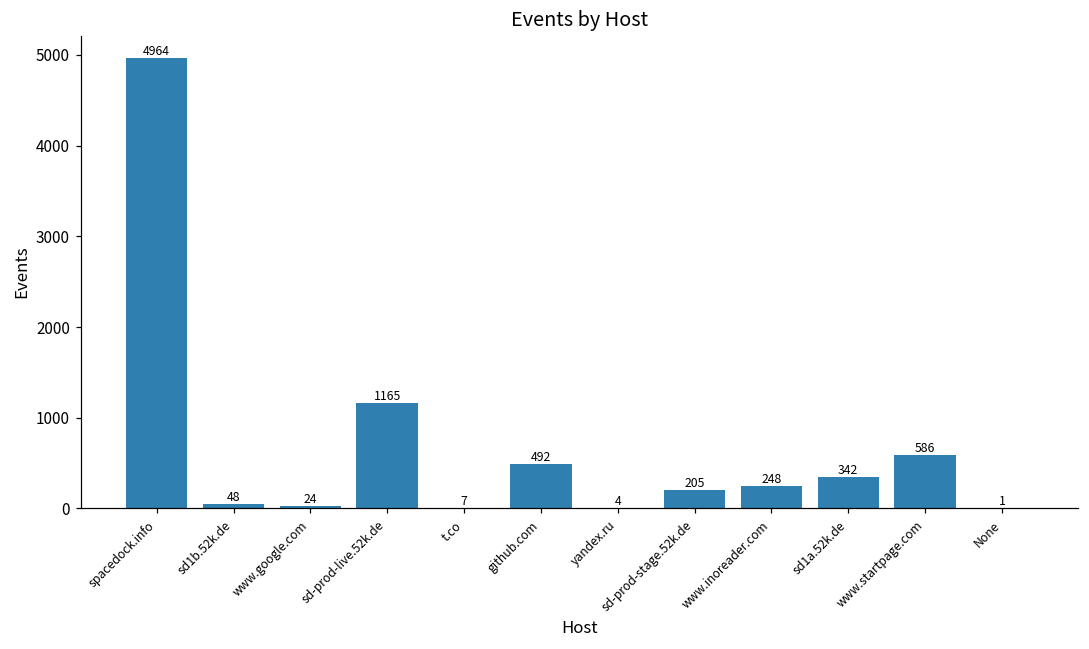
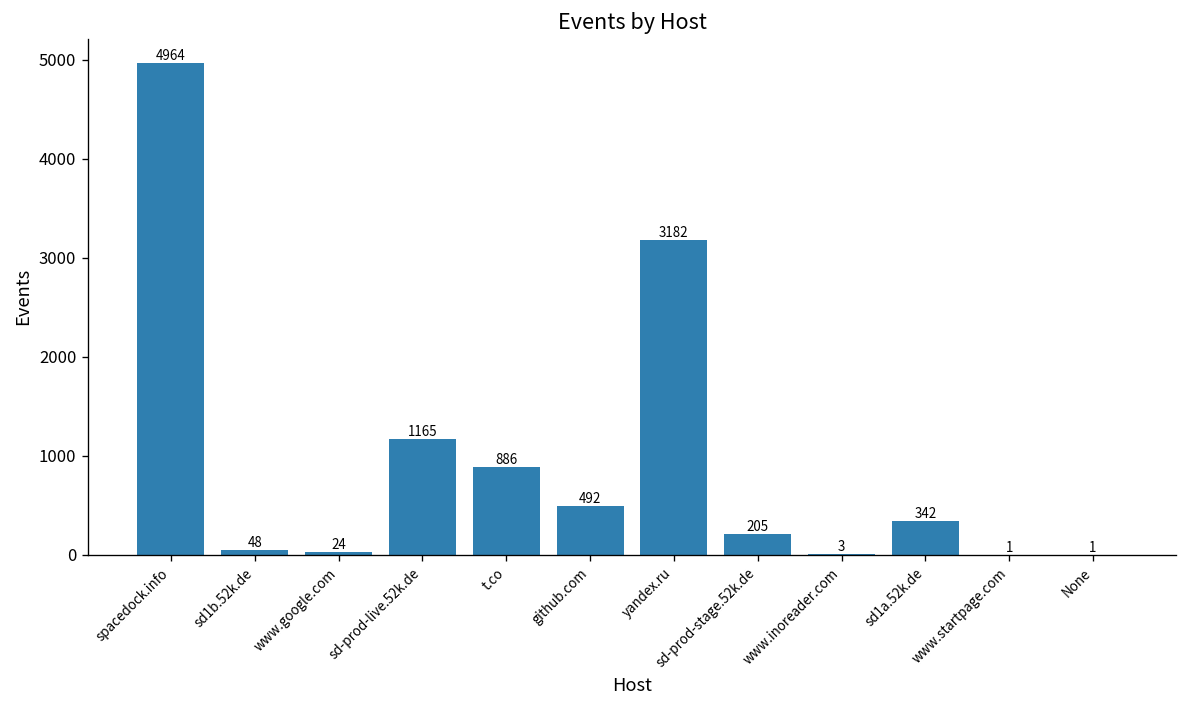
t.co: 7 -> 886
yandex.ru: 4 -> 3182
www.inoreader.com: 248 -> 3
www.startpage.com: 586 -> 1
